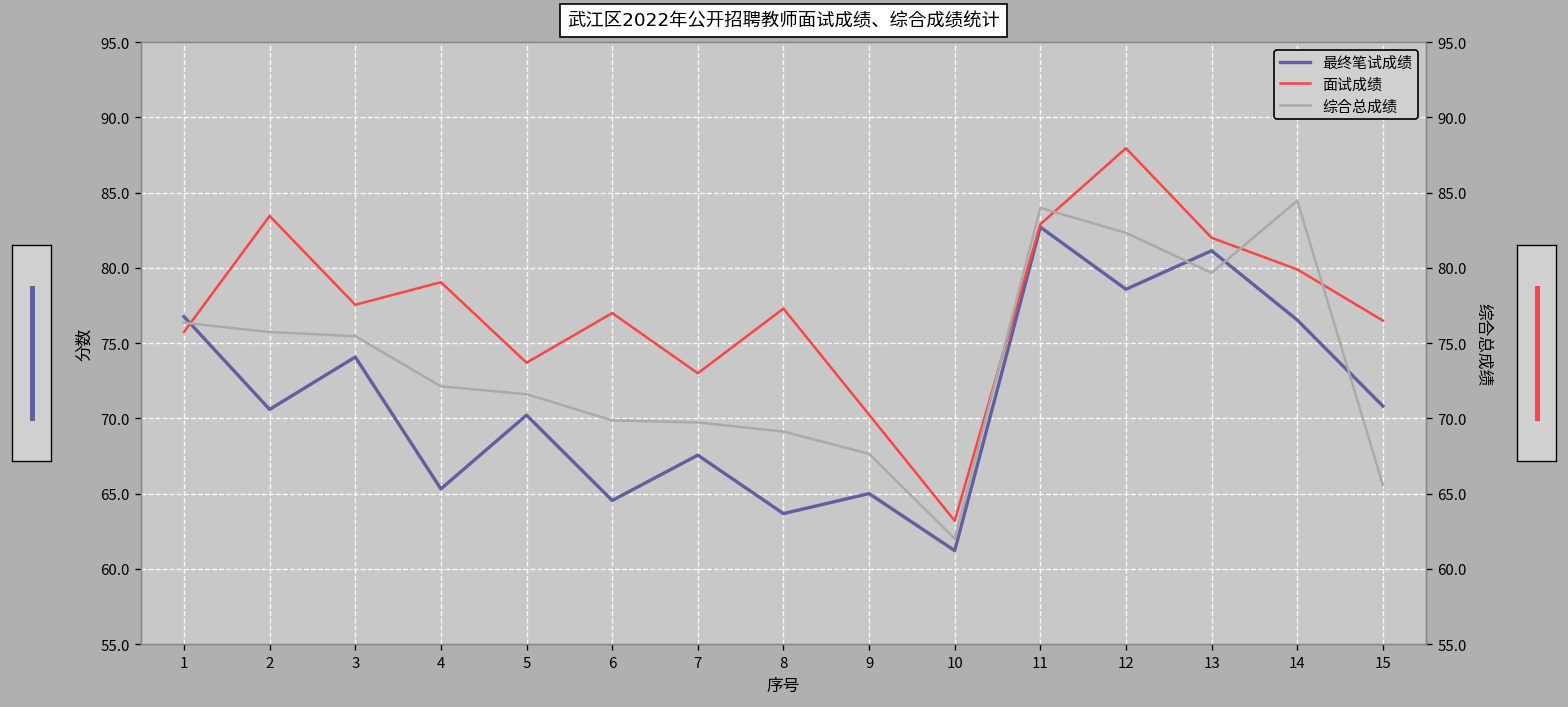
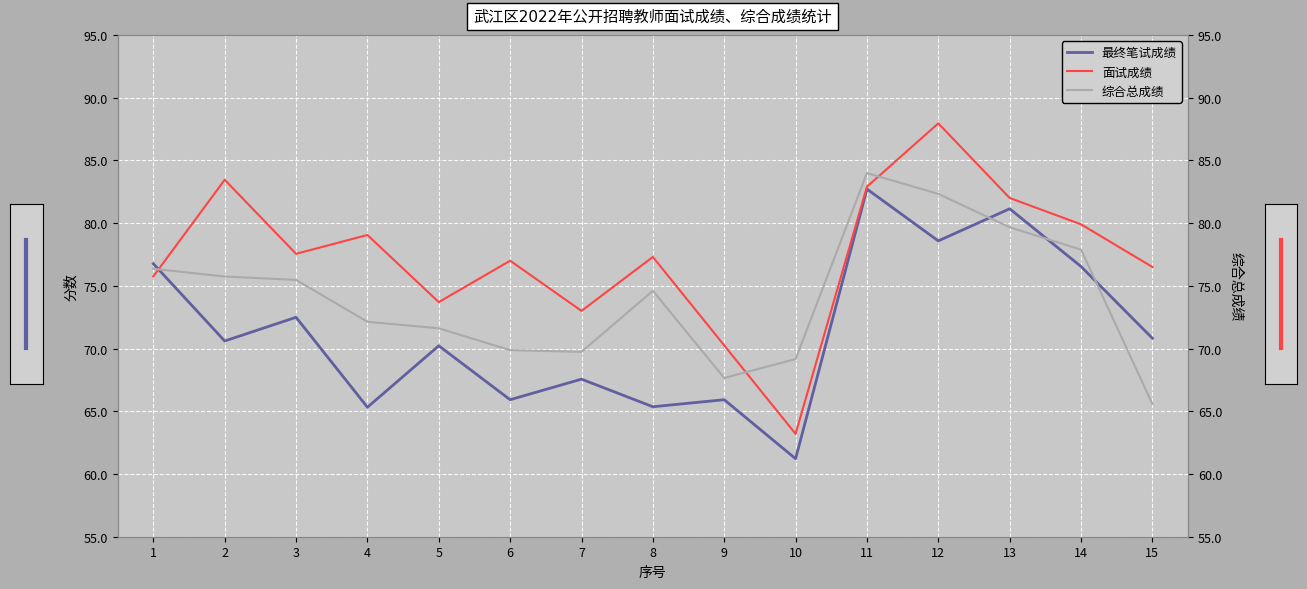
最终笔试成绩, 3: 74.1 -> 72.5
最终笔试成绩, 6: 64.6 -> 65.9
最终笔试成绩, 8: 63.7 -> 65.4
综合总成绩, 8: 69.1 -> 74.6
最终笔试成绩, 9: 65.0 -> 65.9
综合总成绩, 10: 62.0 -> 69.2
综合总成绩, 14: 84.5 -> 77.9
